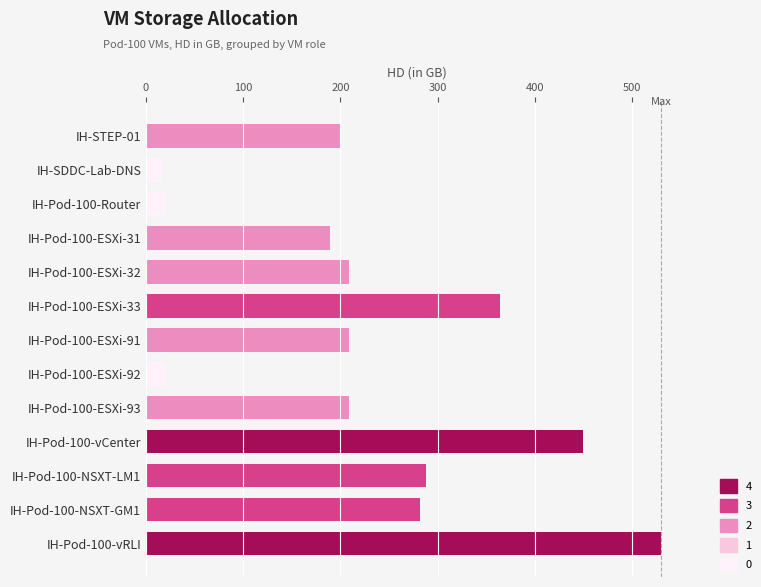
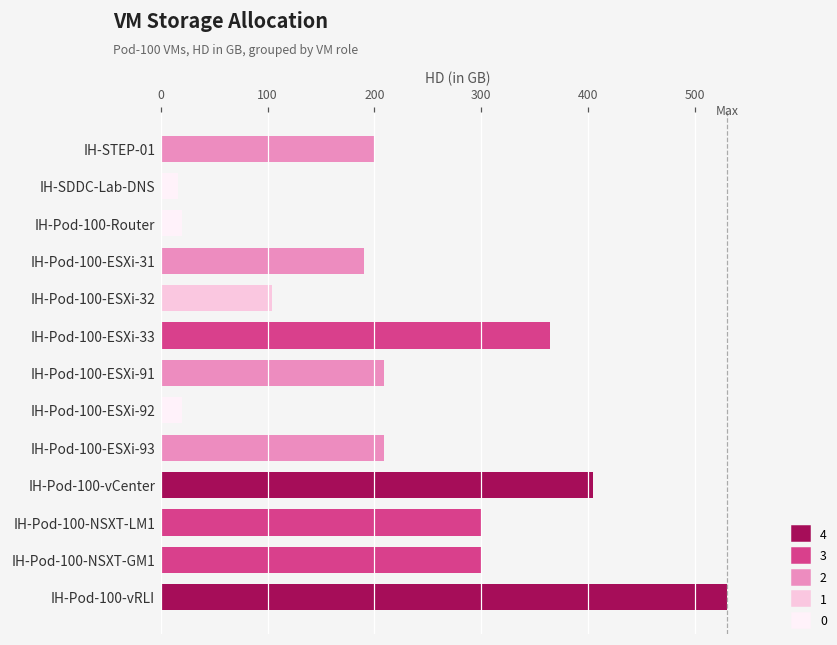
IH-Pod-100-ESXi-32: 210 -> 100
IH-Pod-100-vCenter: 450 -> 400
IH-Pod-100-NSXT-LM1: 290 -> 300
IH-Pod-100-NSXT-GM1: 280 -> 300
